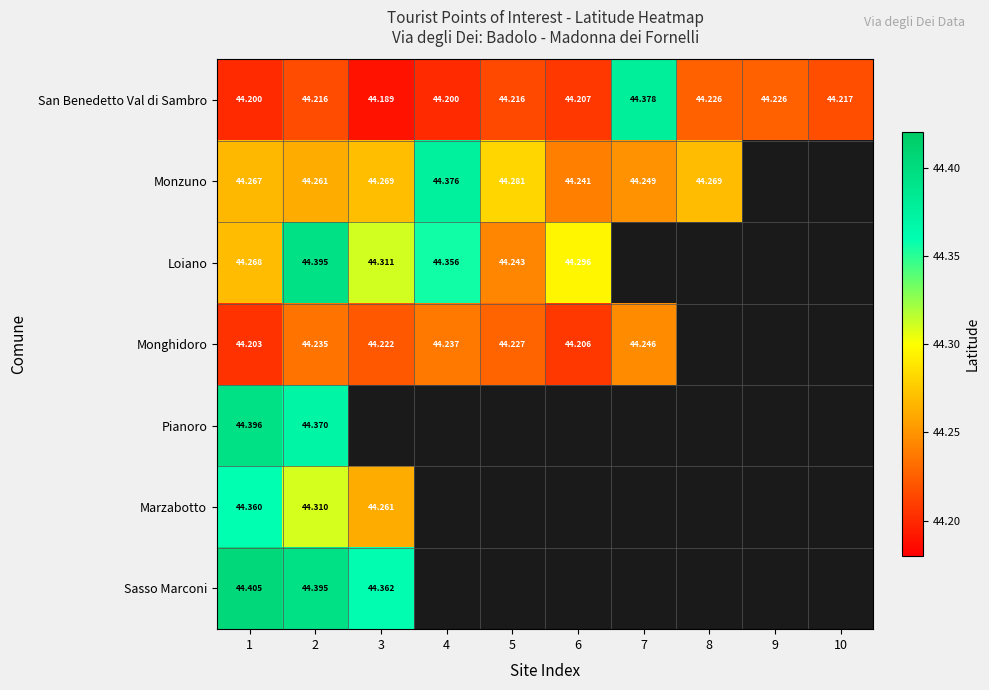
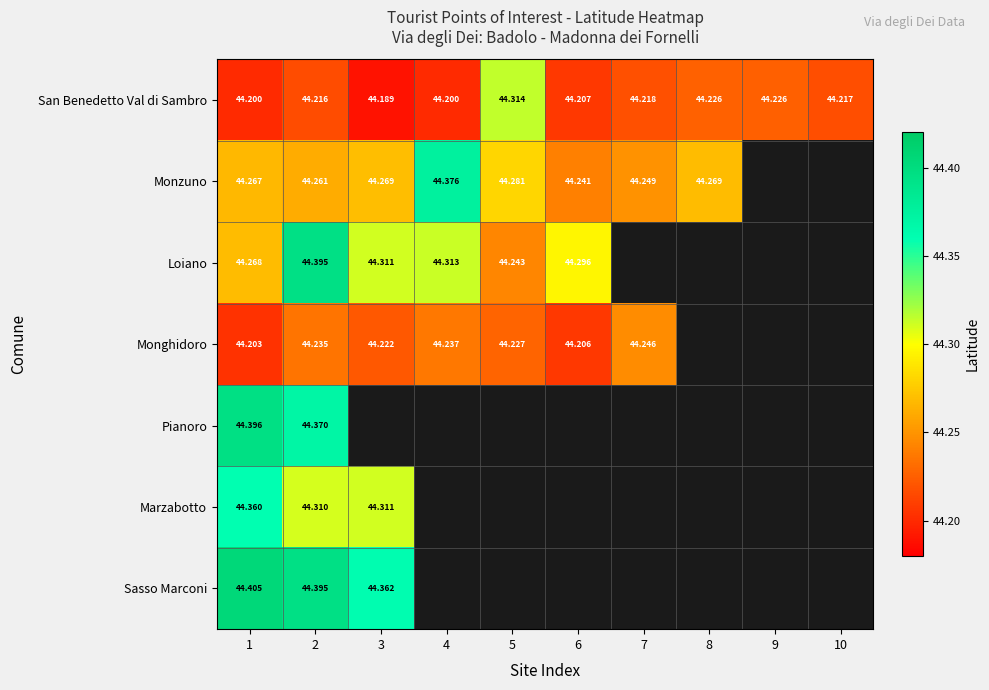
San Benedetto Val di Sambro, 5: 44.216 -> 44.314
San Benedetto Val di Sambro, 7: 44.378 -> 44.218
Loiano, 4: 44.356 -> 44.313
Marzabotto, 3: 44.261 -> 44.311
